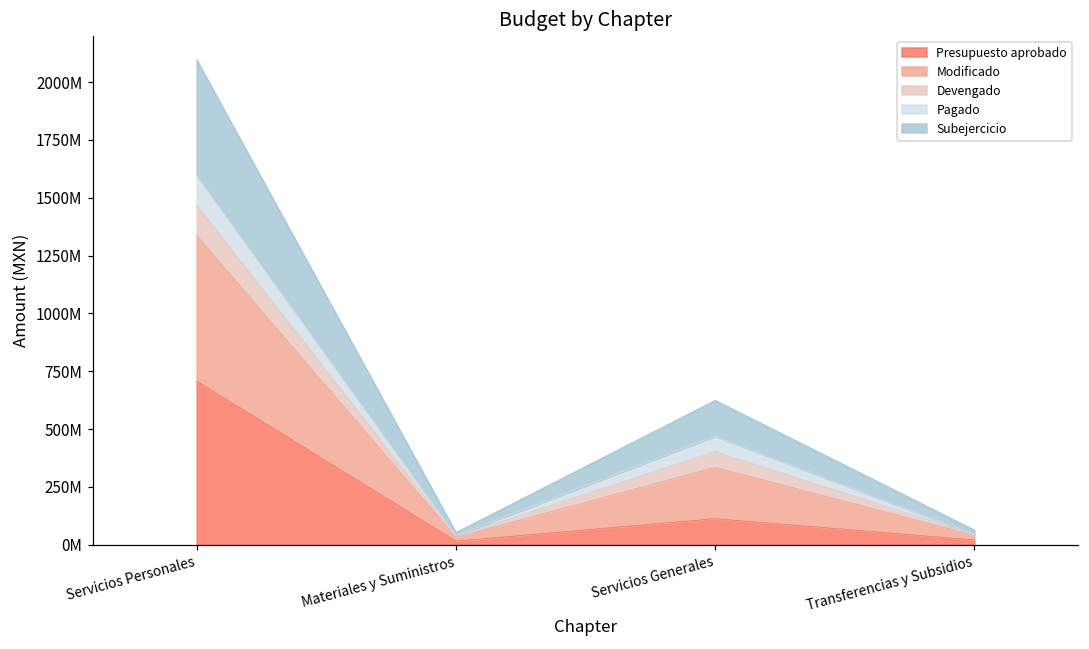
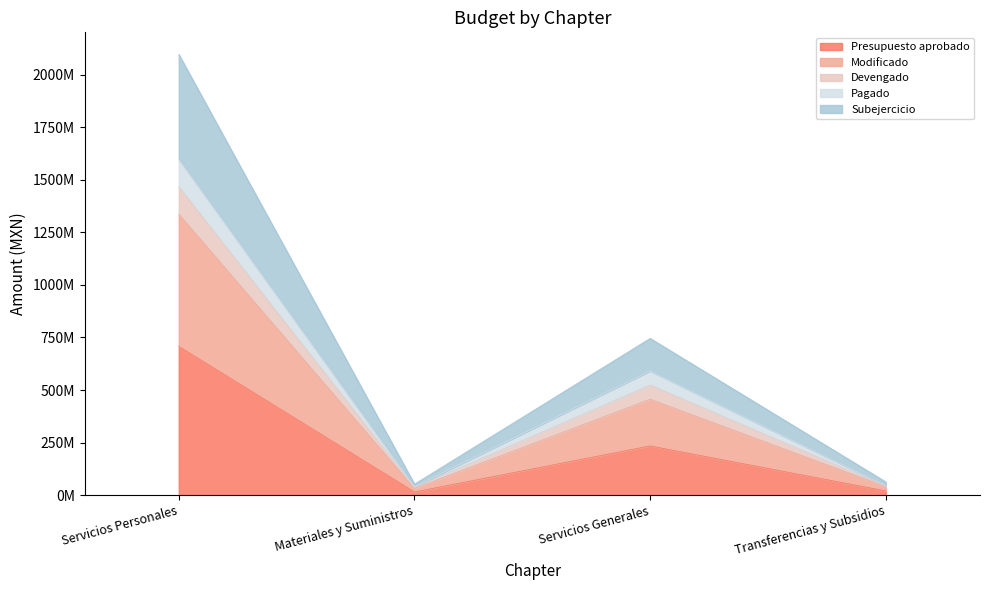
Presupuesto aprobado, Servicios Generales: 110000000 -> 230000000
